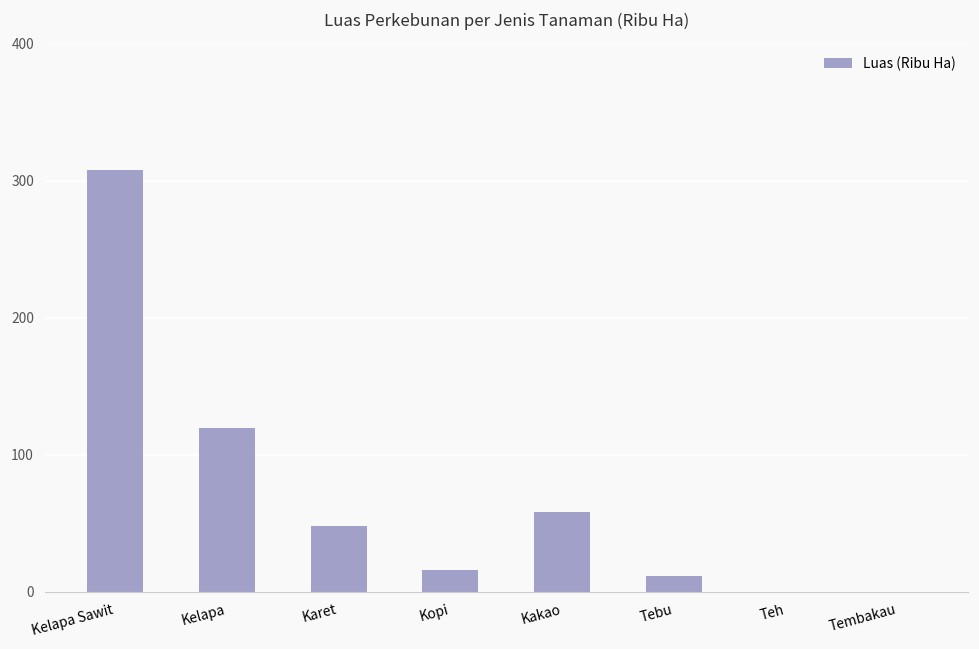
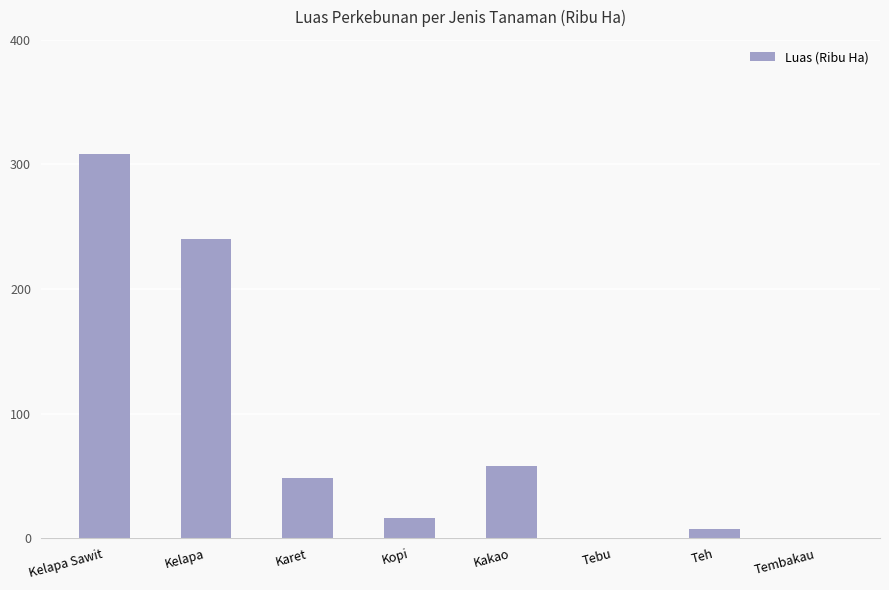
Kelapa: 120 -> 240
Tebu: 12 -> 1
Teh: 0 -> 7
